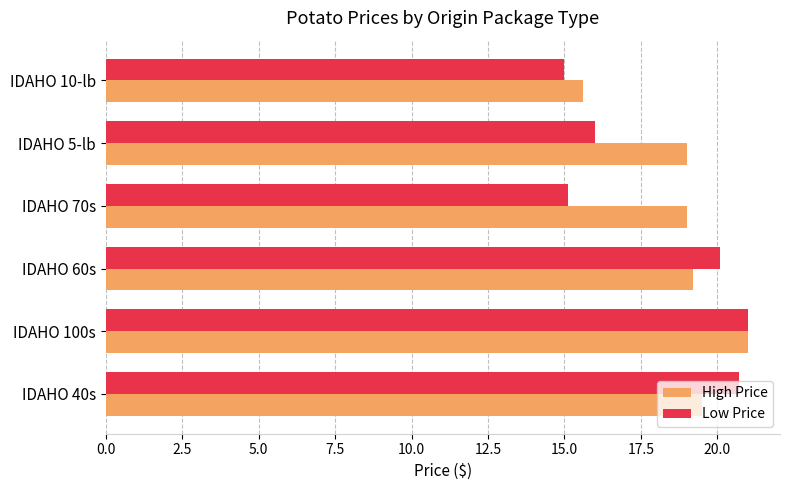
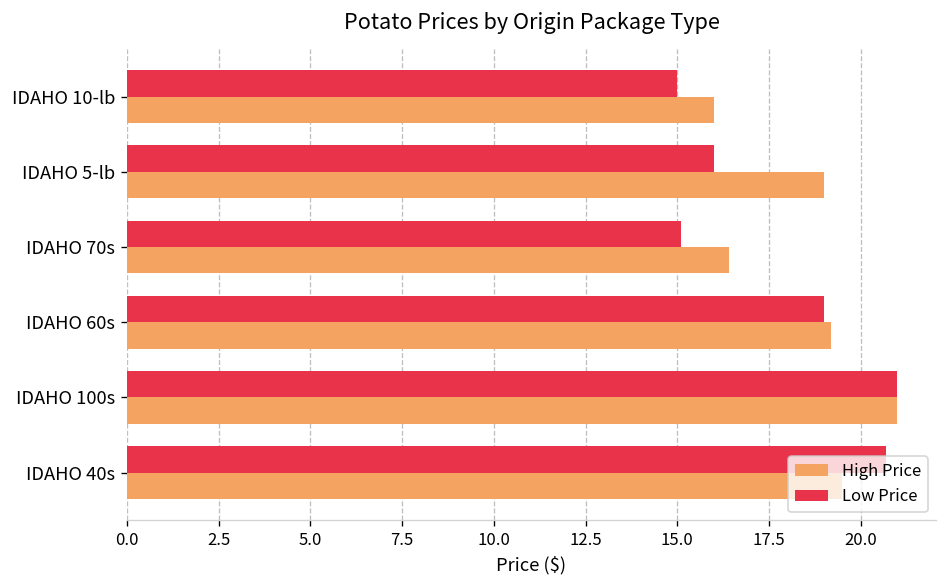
High Price, IDAHO 10-lb: 15.6 -> 16.0
High Price, IDAHO 70s: 19.0 -> 16.4
Low Price, IDAHO 60s: 20.1 -> 19.0
